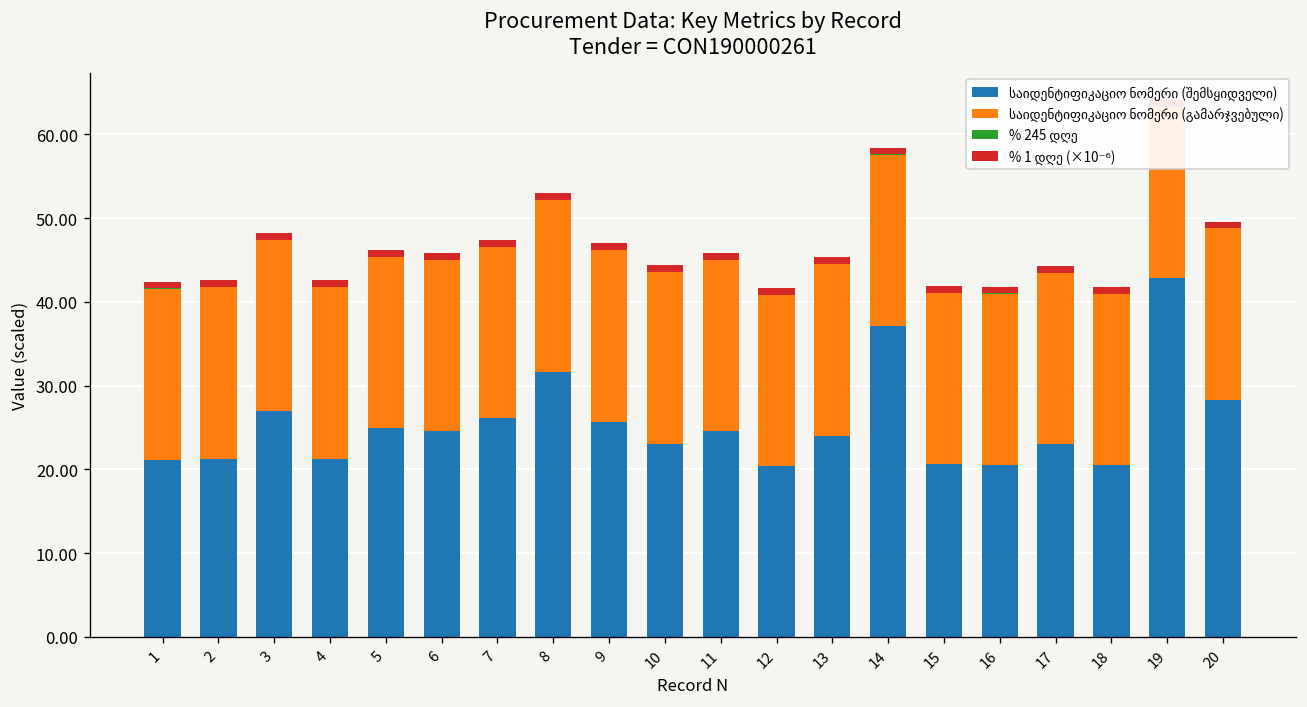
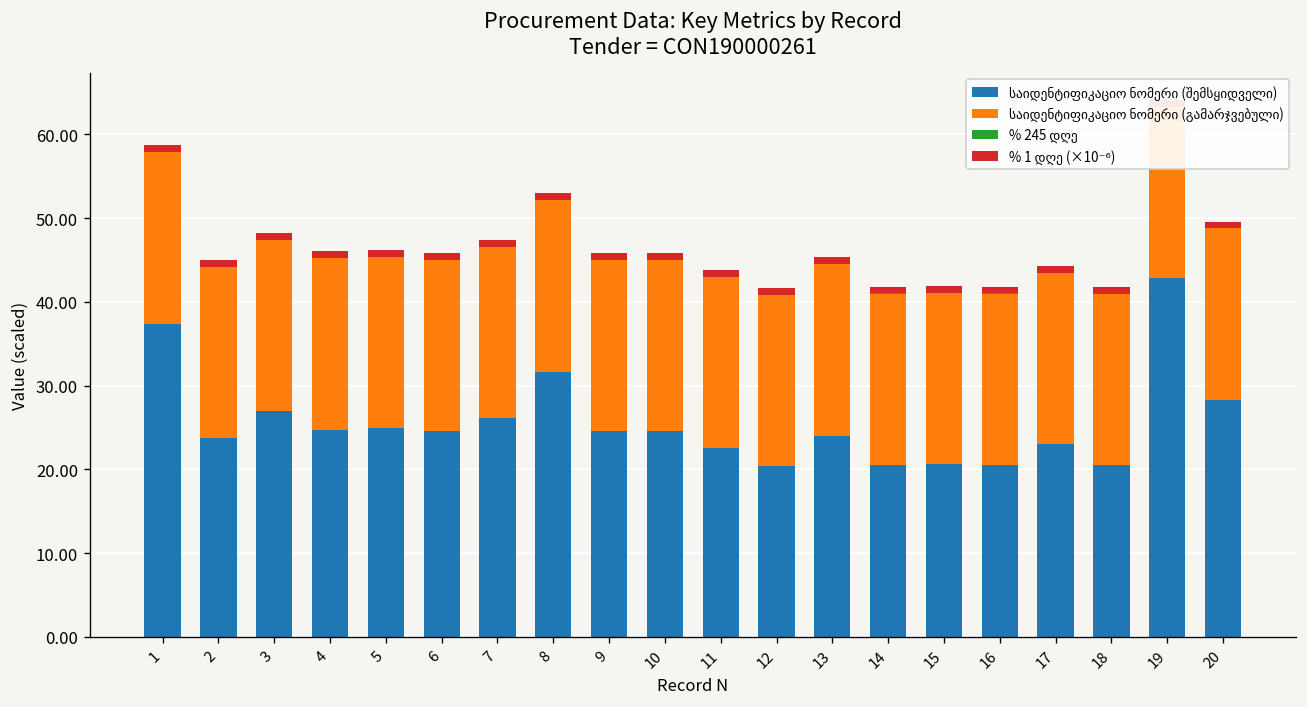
საიდენტიფიკაციო ნომერი (შემსყიდველი), 1: 21 -> 37
საიდენტიფიკაციო ნომერი (შემსყიდველი), 2: 21 -> 24
საიდენტიფიკაციო ნომერი (შემსყიდველი), 4: 21 -> 25
საიდენტიფიკაციო ნომერი (შემსყიდველი), 9: 26 -> 25
საიდენტიფიკაციო ნომერი (შემსყიდველი), 10: 23 -> 25
საიდენტიფიკაციო ნომერი (შემსყიდველი), 11: 25 -> 23
საიდენტიფიკაციო ნომერი (შემსყიდველი), 14: 37 -> 21
